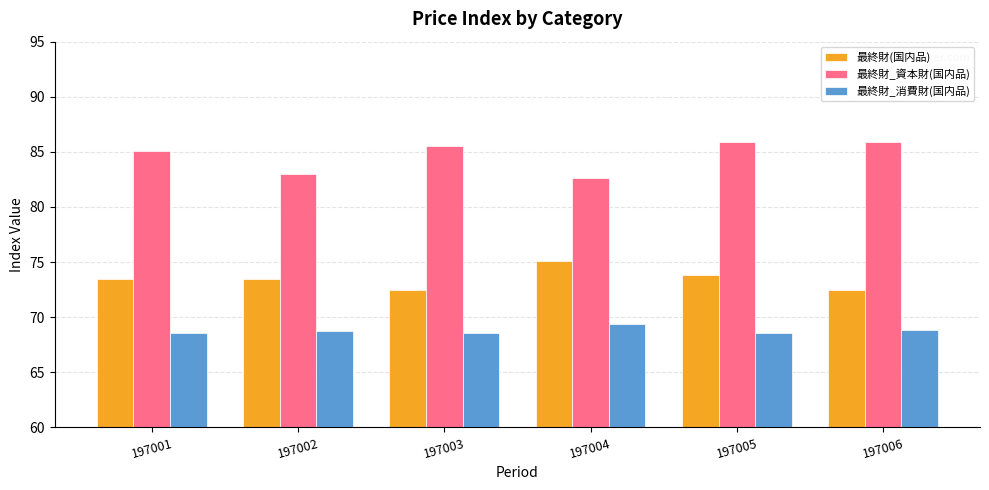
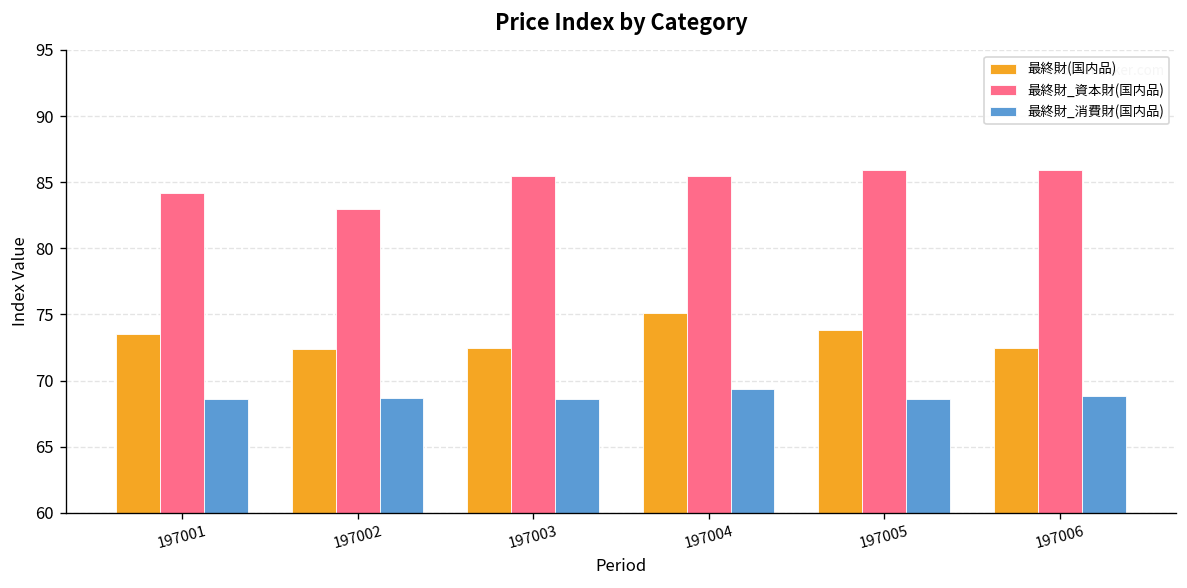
最終財_資本財(国内品), 197001: 85.1 -> 84.2
最終財(国内品), 197002: 73.5 -> 72.4
最終財_資本財(国内品), 197004: 82.6 -> 85.5
